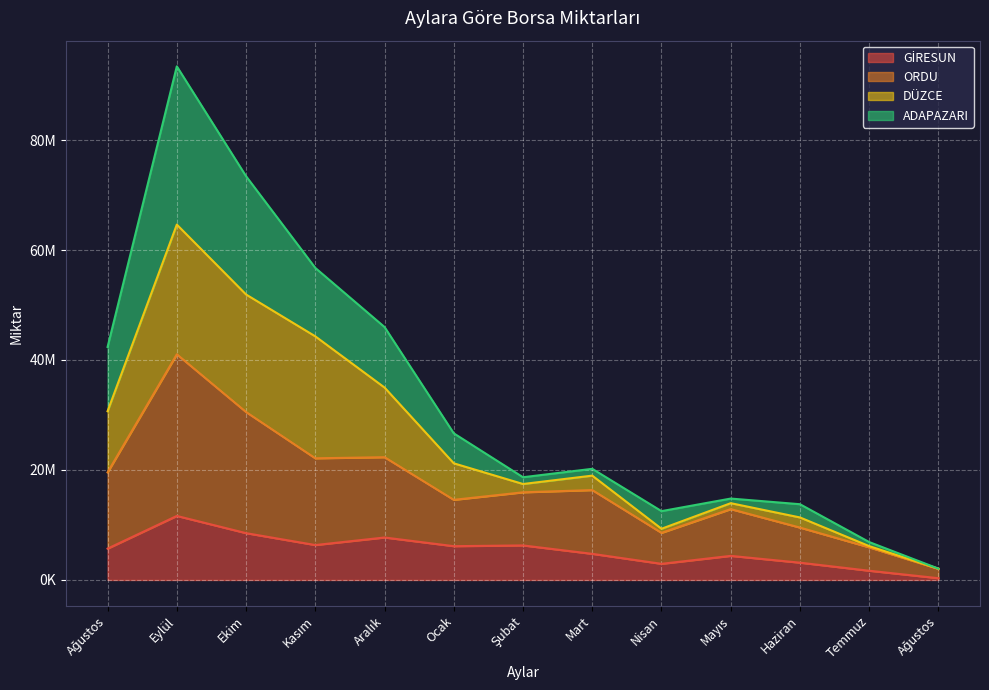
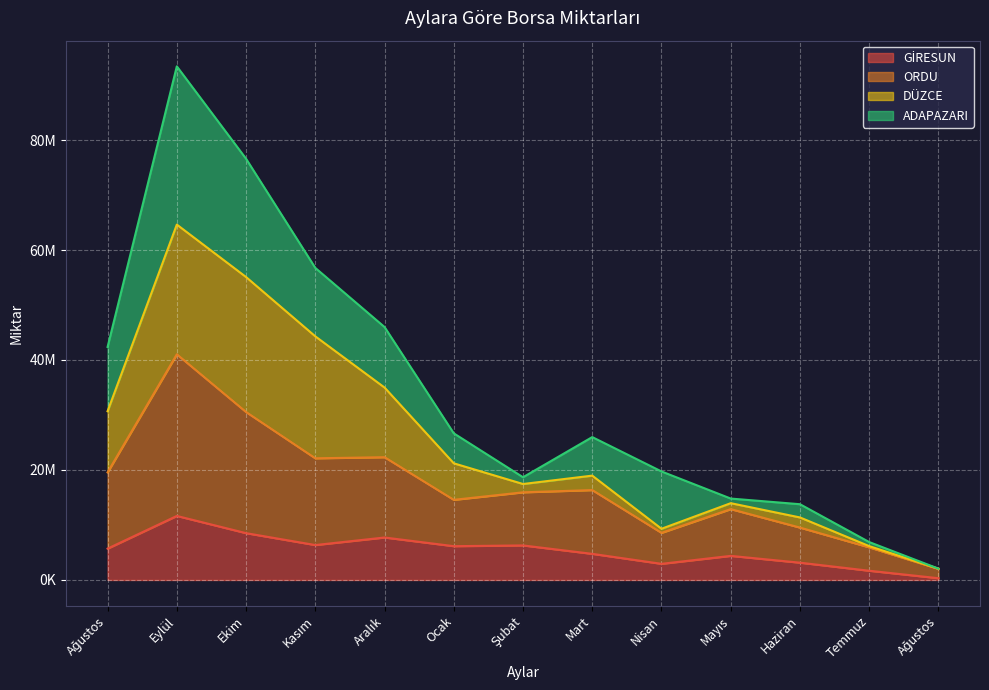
DÜZCE, Ekim: 21000000 -> 25000000
ADAPAZARI, Mart: 1000000 -> 7000000
ADAPAZARI, Nisan: 3000000 -> 10000000
